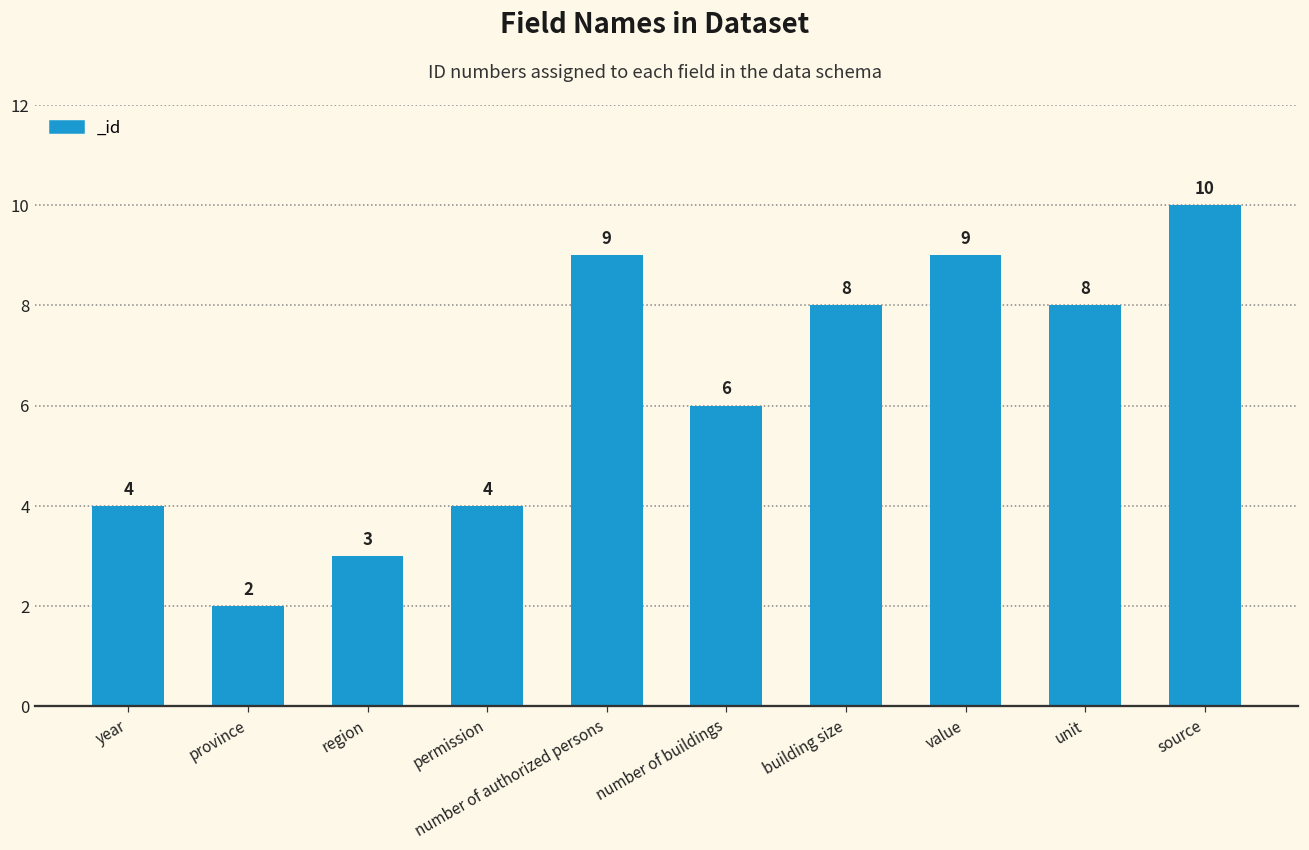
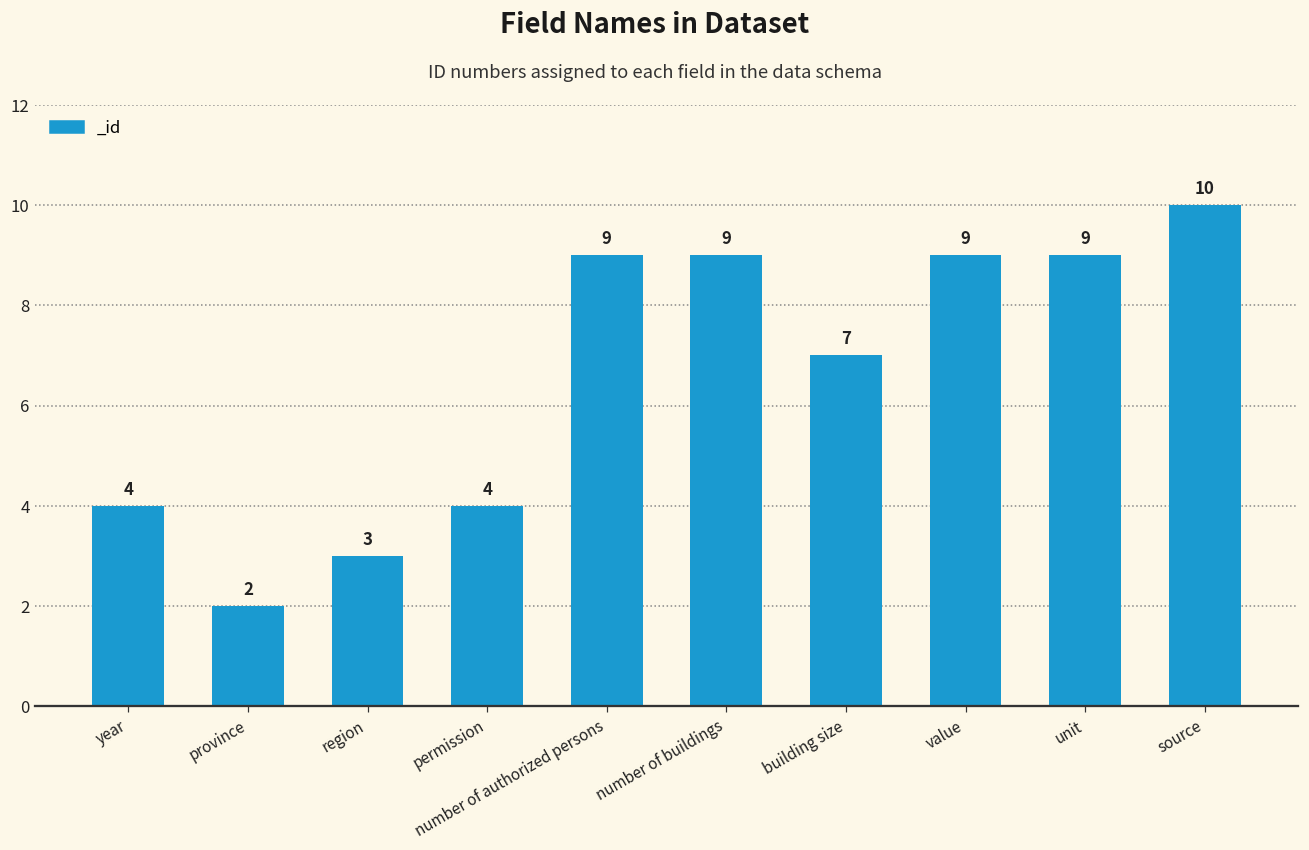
number of buildings: 6 -> 9
building size: 8 -> 7
unit: 8 -> 9
